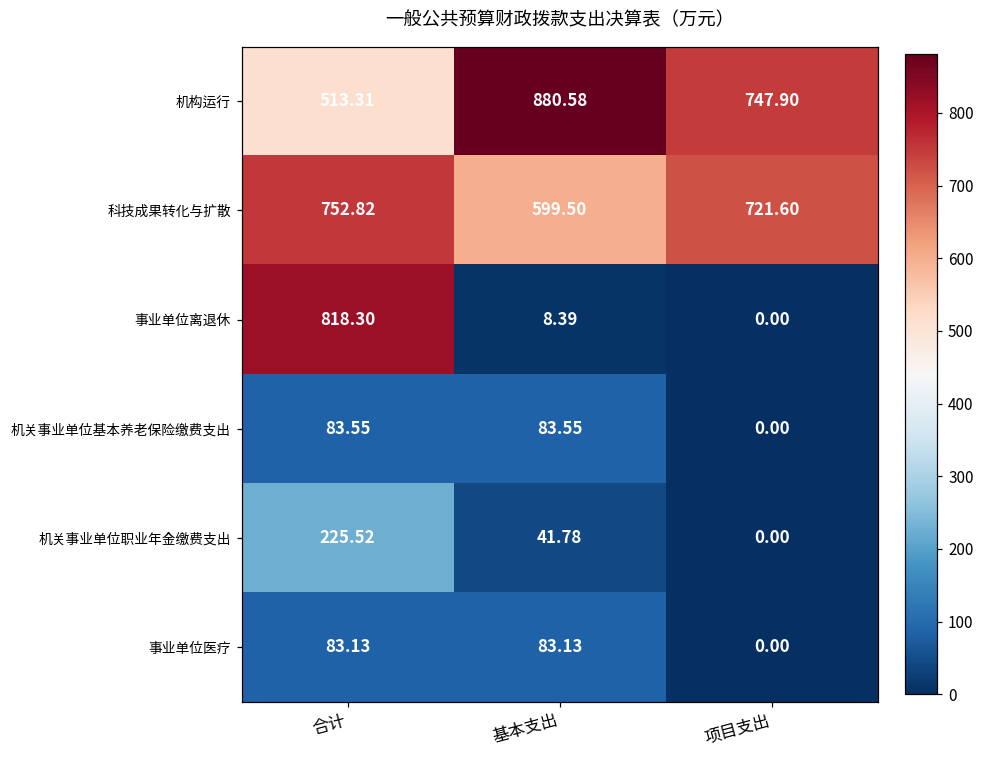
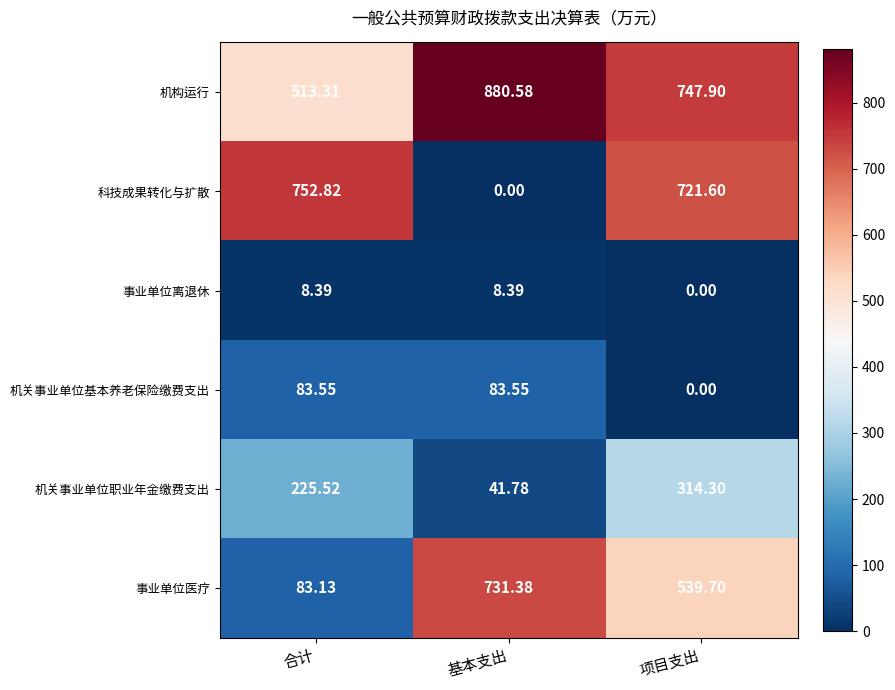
科技成果转化与扩散, 基本支出: 599.50 -> 0.00
事业单位离退休, 合计: 818.30 -> 8.39
机关事业单位职业年金缴费支出, 项目支出: 0.00 -> 314.30
事业单位医疗, 基本支出: 83.13 -> 731.38
事业单位医疗, 项目支出: 0.00 -> 539.70
